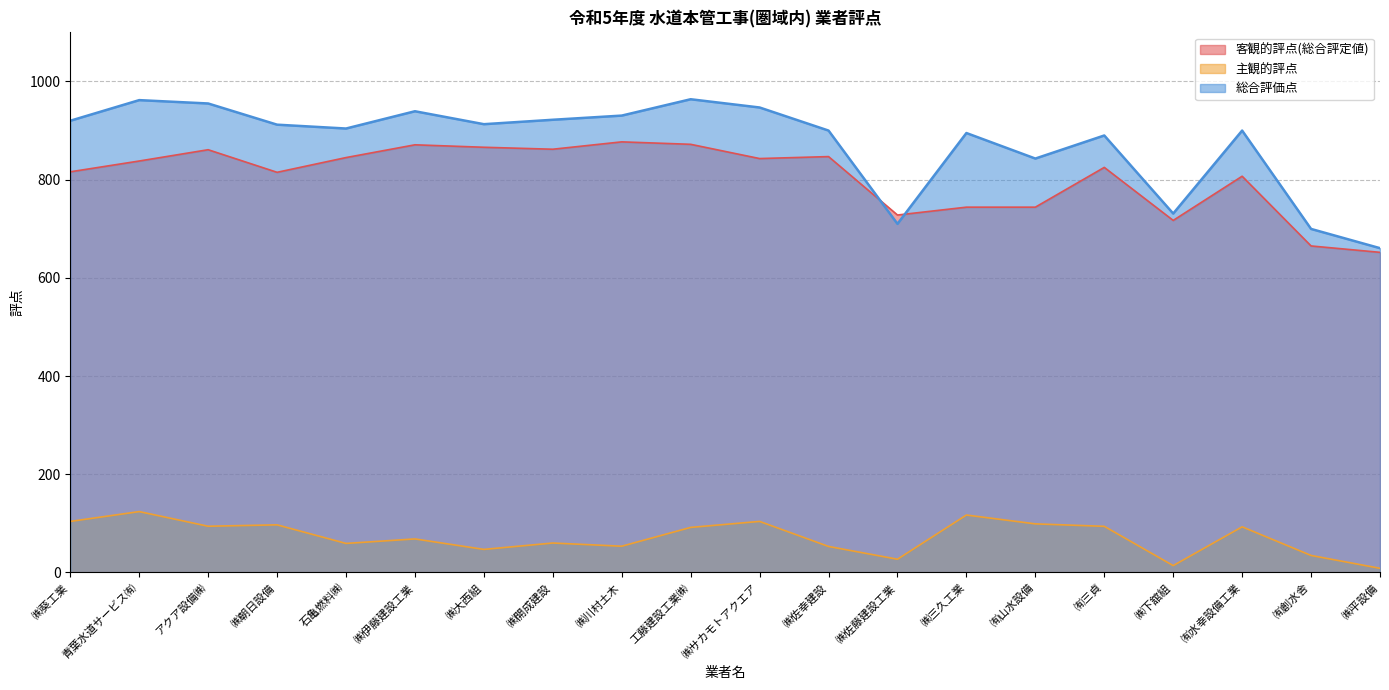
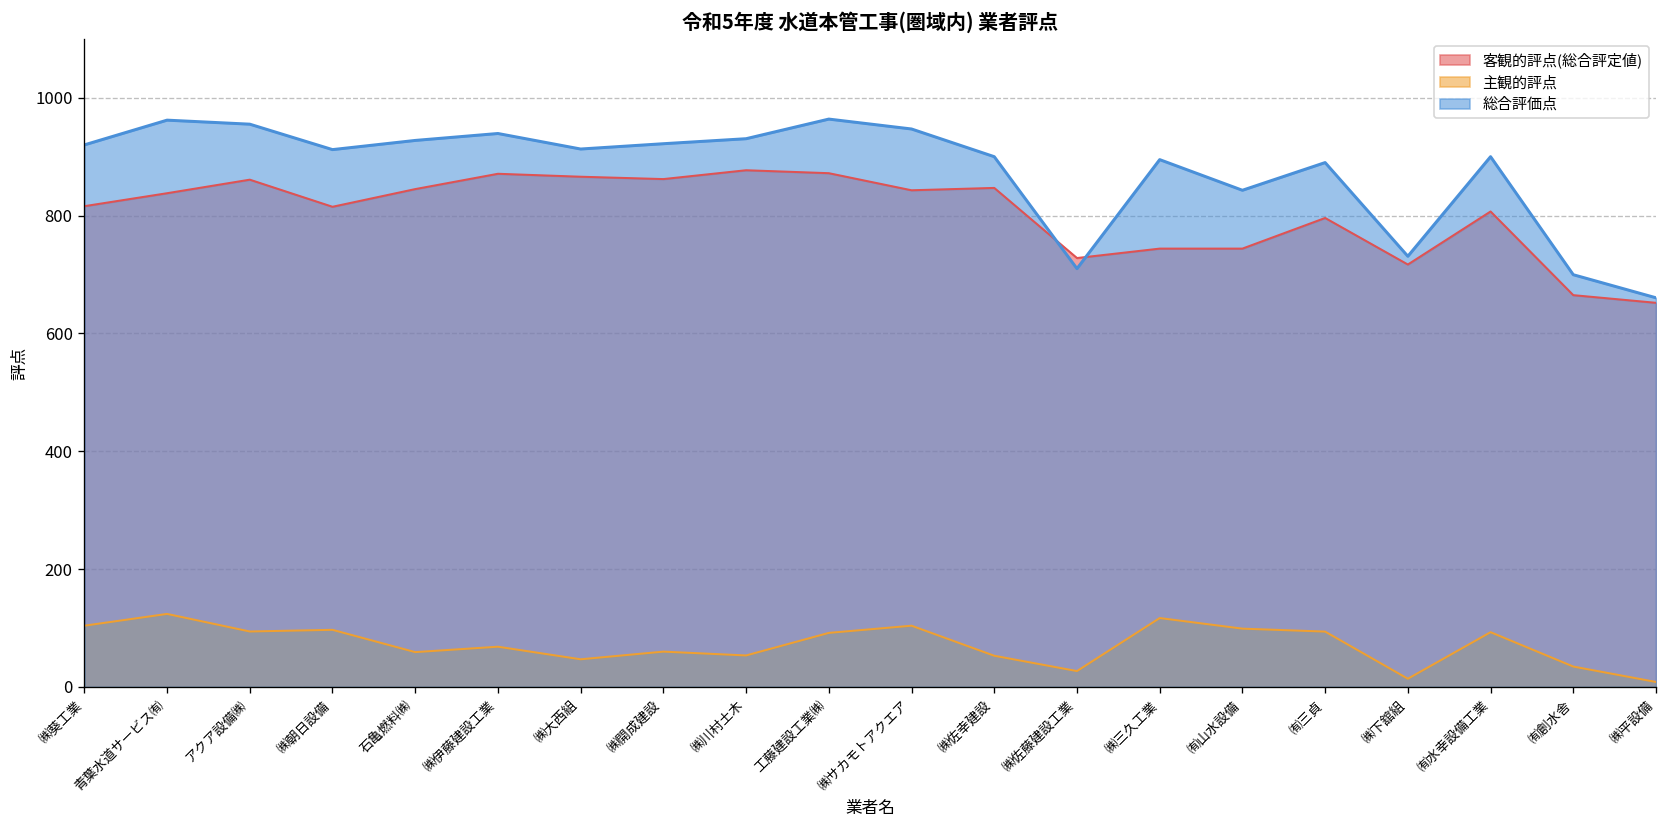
総合評価点, 石亀燃料㈱: 900 -> 930
客観的評点(総合評定値), ㈲三貞: 830 -> 800
